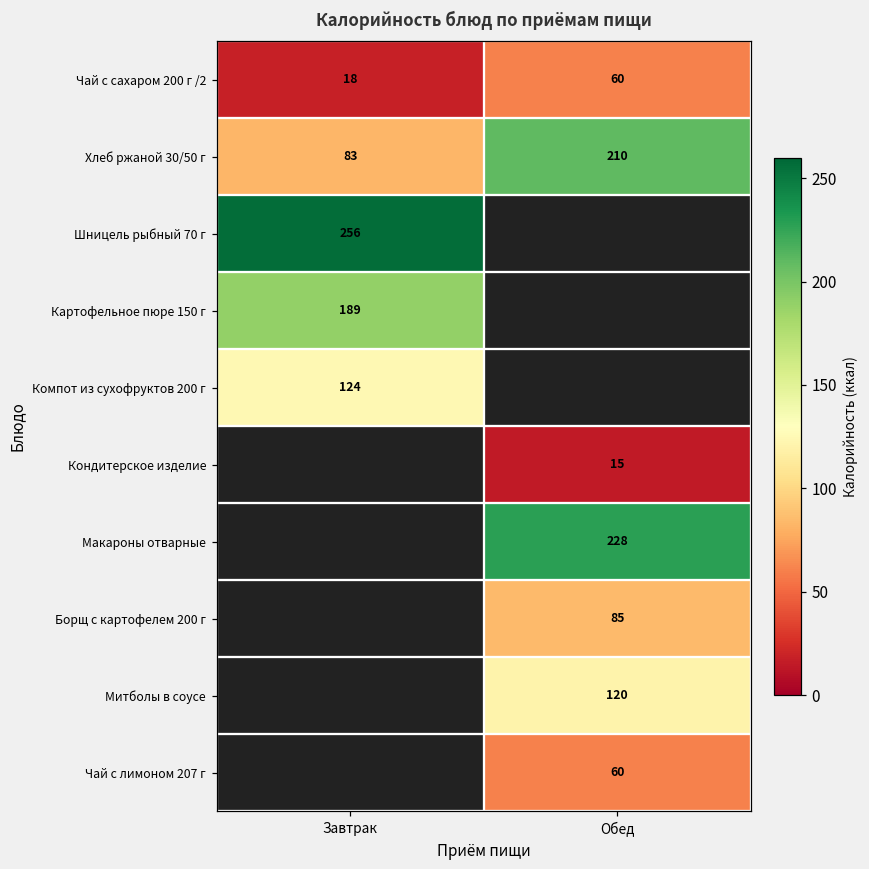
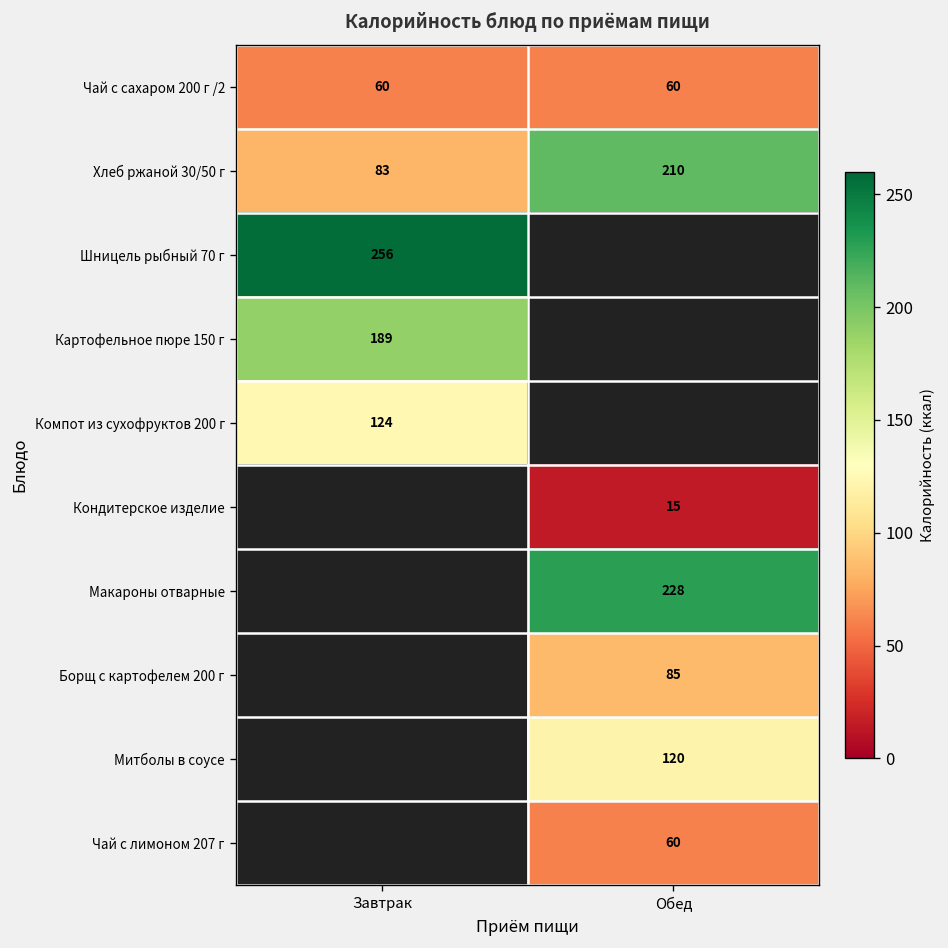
Чай с сахаром 200 г /2, Завтрак: 18 -> 60
